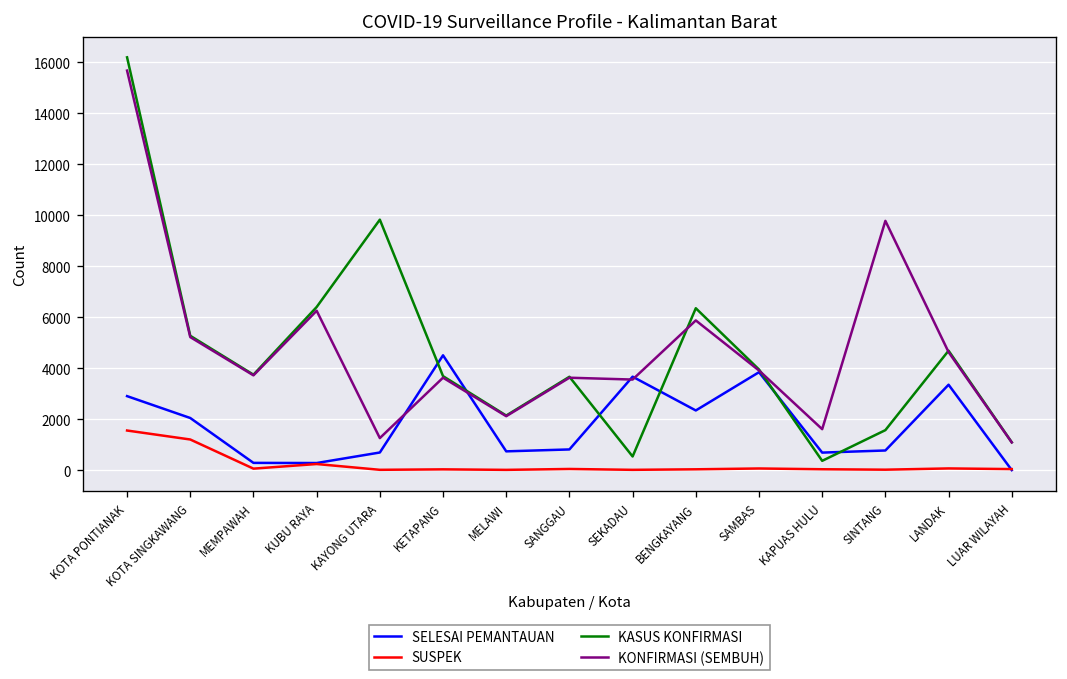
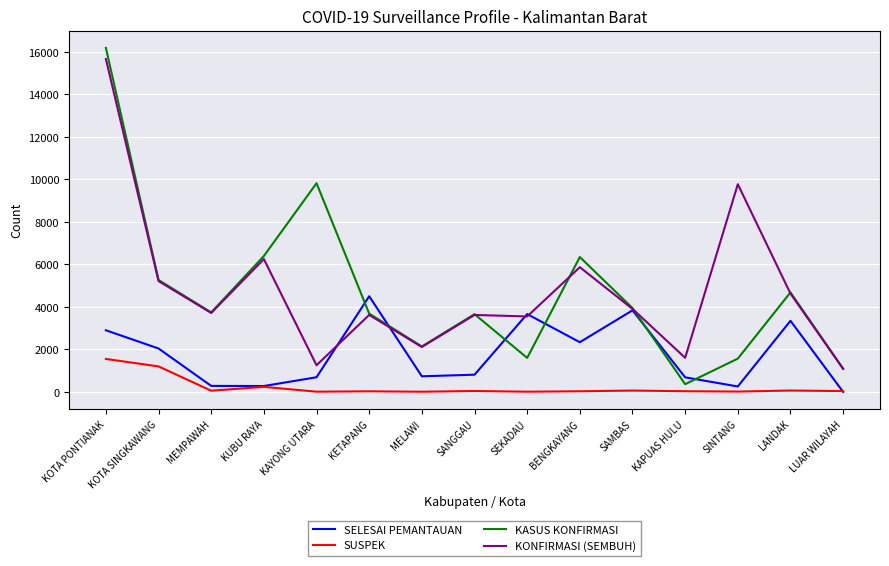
KASUS KONFIRMASI, SEKADAU: 500 -> 1600
SELESAI PEMANTAUAN, SINTANG: 800 -> 300
